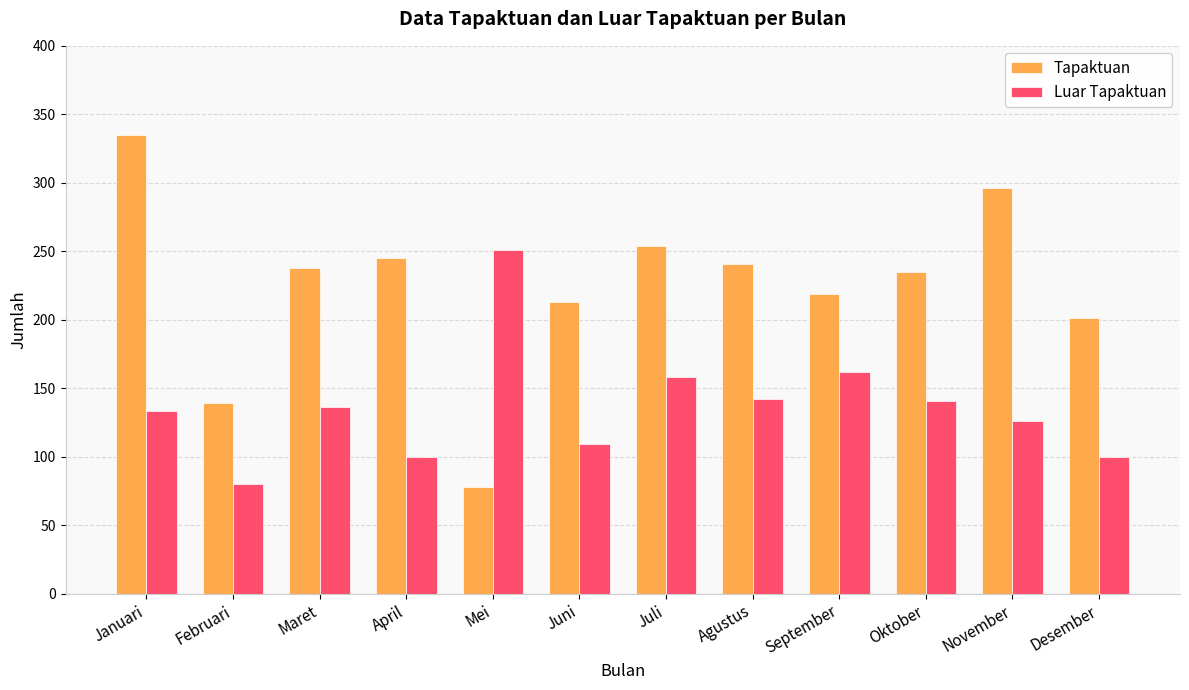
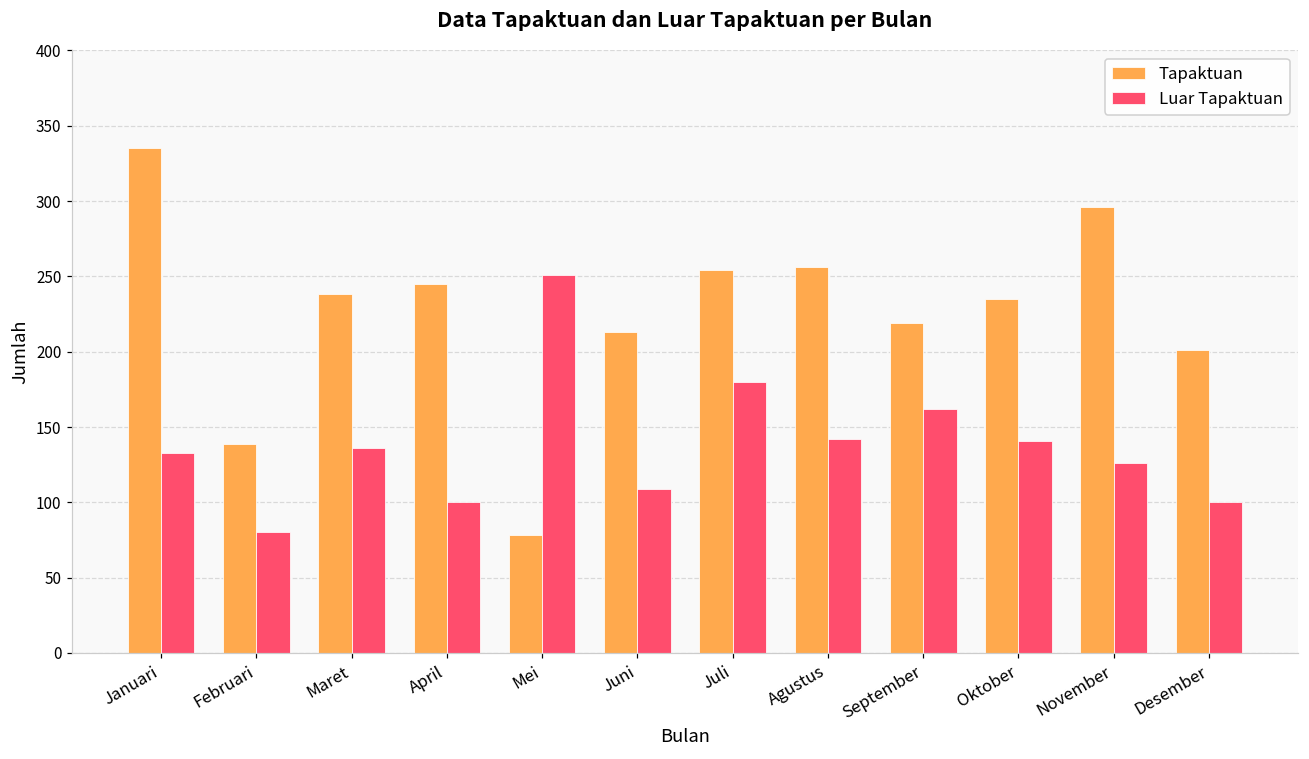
Luar Tapaktuan, Juli: 158 -> 180
Tapaktuan, Agustus: 241 -> 256
